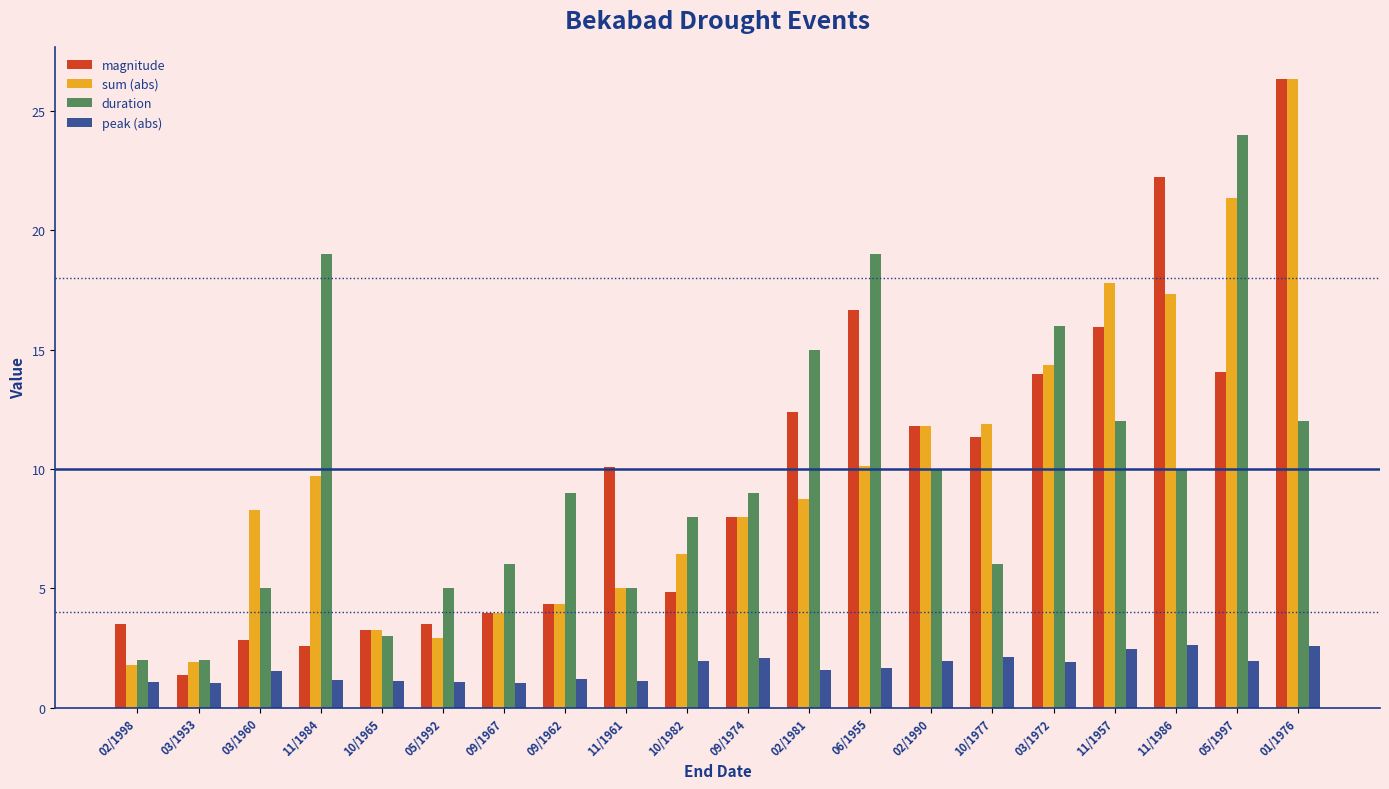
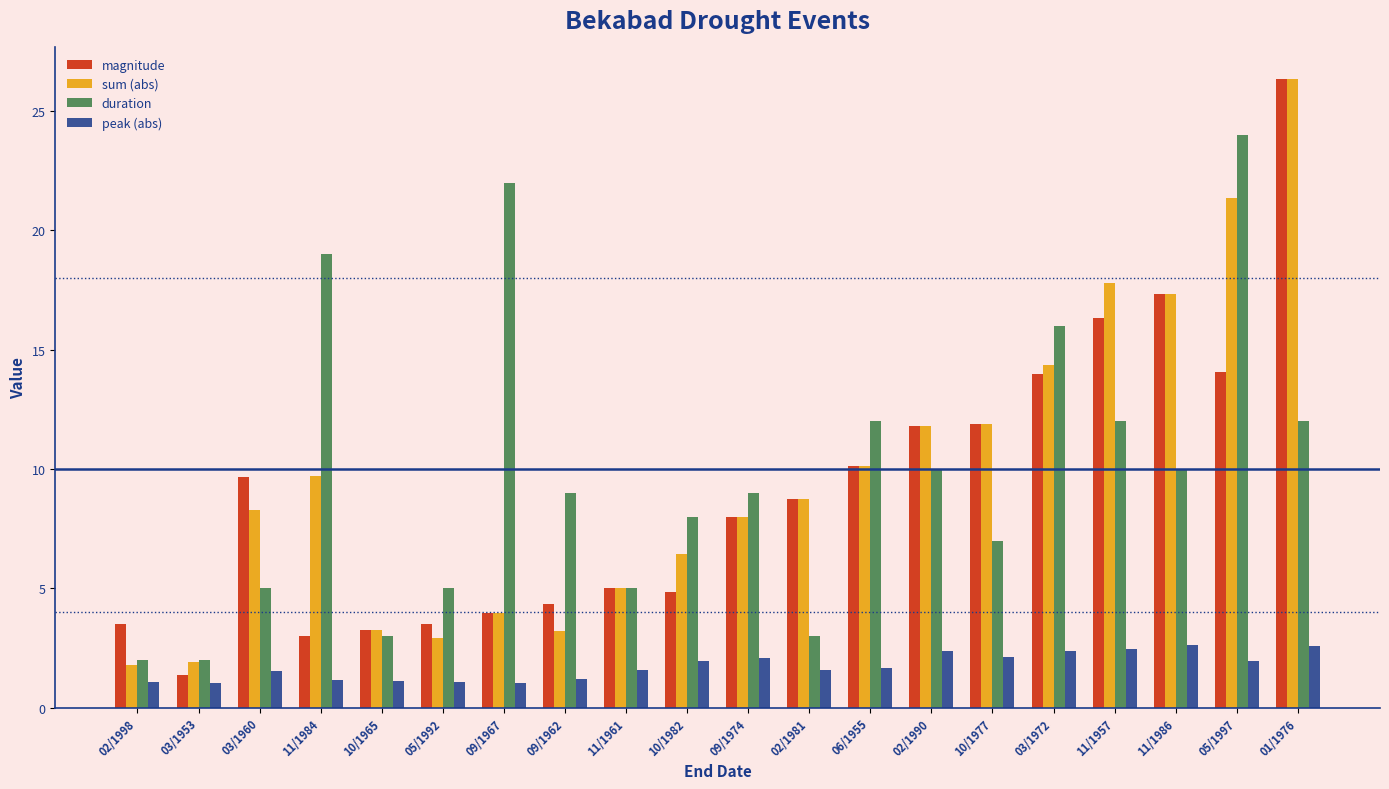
magnitude, 03/1960: 2.8 -> 9.7
magnitude, 11/1984: 2.6 -> 3.0
duration, 09/1967: 6 -> 22
sum (abs), 09/1962: 4.4 -> 3.2
magnitude, 11/1961: 10.1 -> 5.0
peak (abs), 11/1961: 1.1 -> 1.6
magnitude, 02/1981: 12.4 -> 8.7
duration, 02/1981: 15 -> 3
magnitude, 06/1955: 16.7 -> 10.1
duration, 06/1955: 19 -> 12
peak (abs), 02/1990: 2.0 -> 2.4
magnitude, 10/1977: 11.3 -> 11.9
duration, 10/1977: 6 -> 7
peak (abs), 03/1972: 1.9 -> 2.4
magnitude, 11/1957: 16.0 -> 16.3
magnitude, 11/1986: 22.2 -> 17.3
